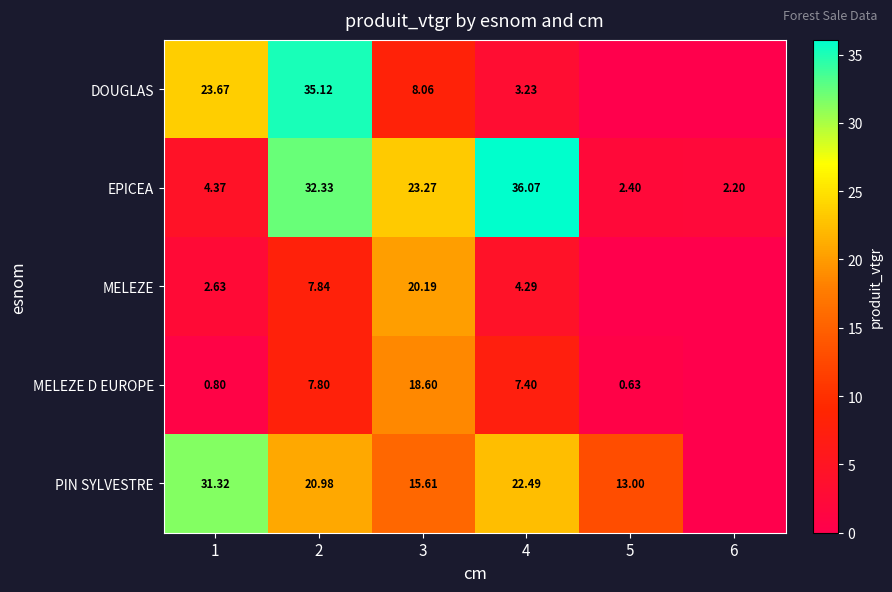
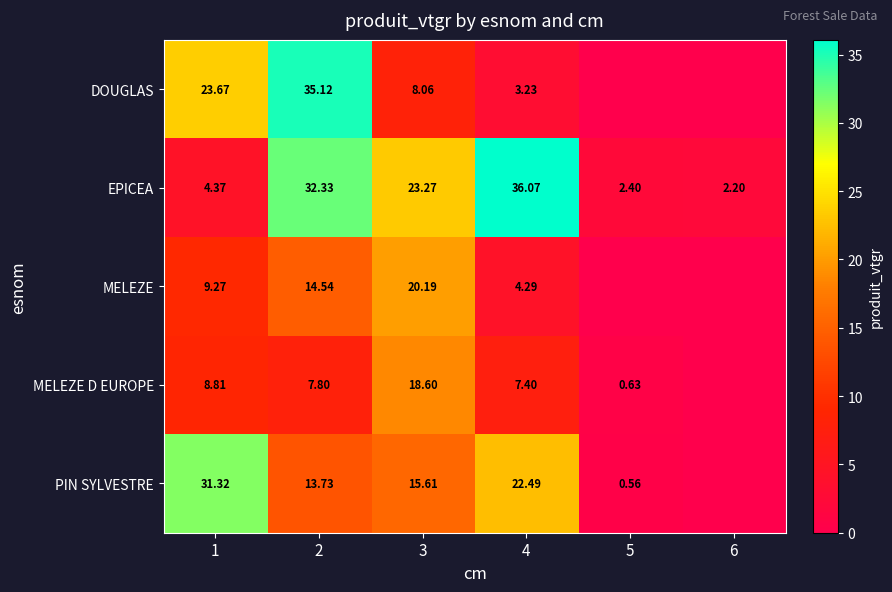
MELEZE, 1: 2.63 -> 9.27
MELEZE, 2: 7.84 -> 14.54
MELEZE D EUROPE, 1: 0.80 -> 8.81
PIN SYLVESTRE, 2: 20.98 -> 13.73
PIN SYLVESTRE, 5: 13.00 -> 0.56
